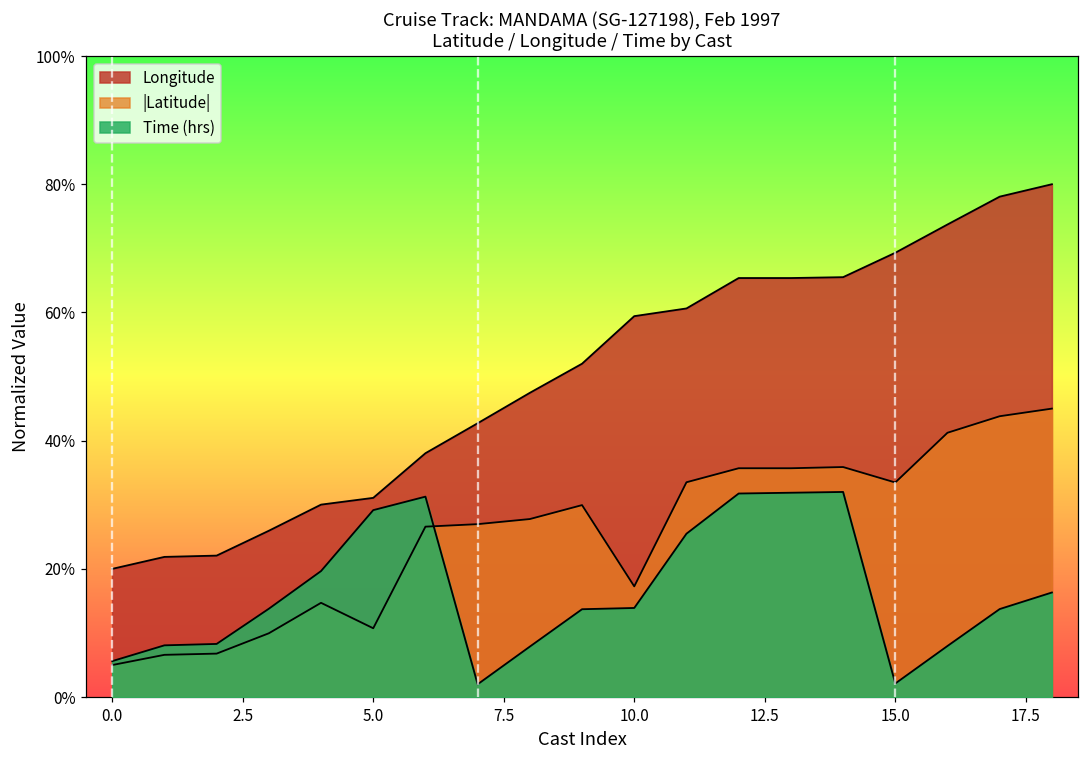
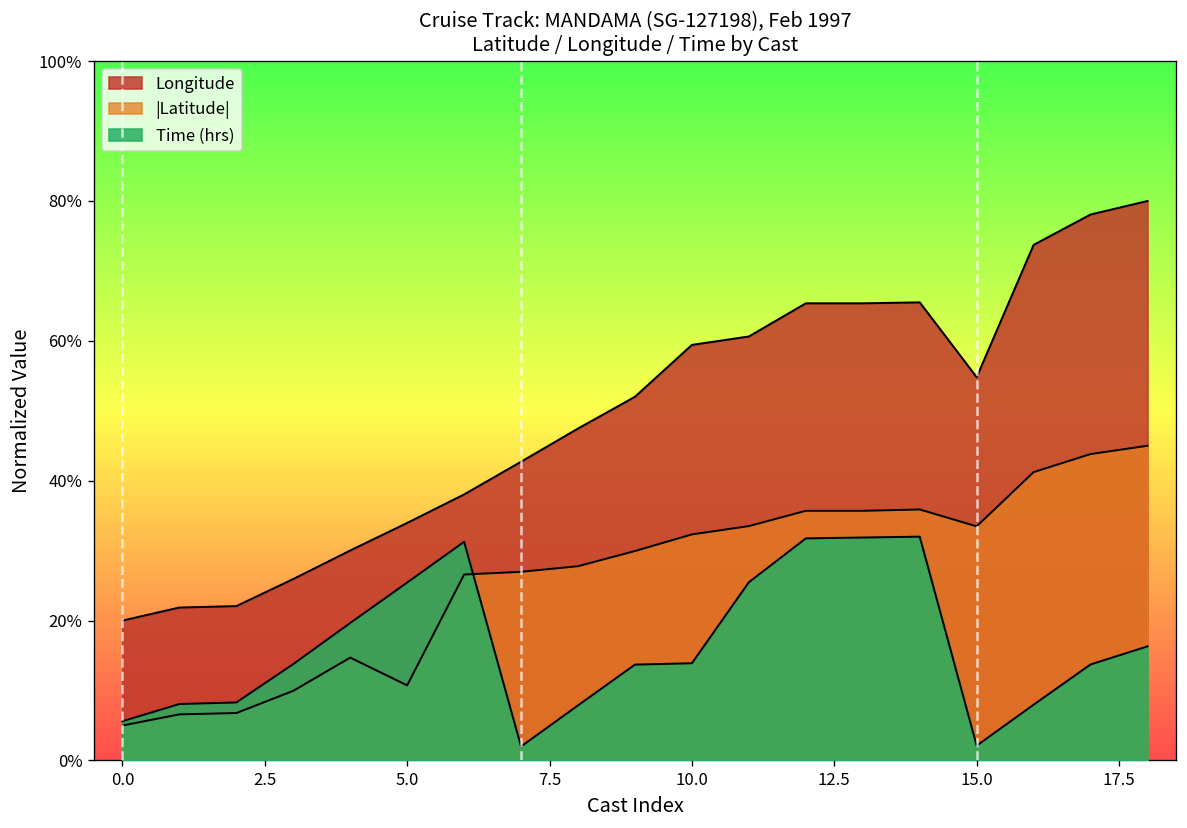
Longitude, 5.0: 31% -> 34%
Time (hrs), 5.0: 29% -> 25%
|Latitude|, 10.0: 17% -> 32%
Longitude, 15.0: 69% -> 55%
